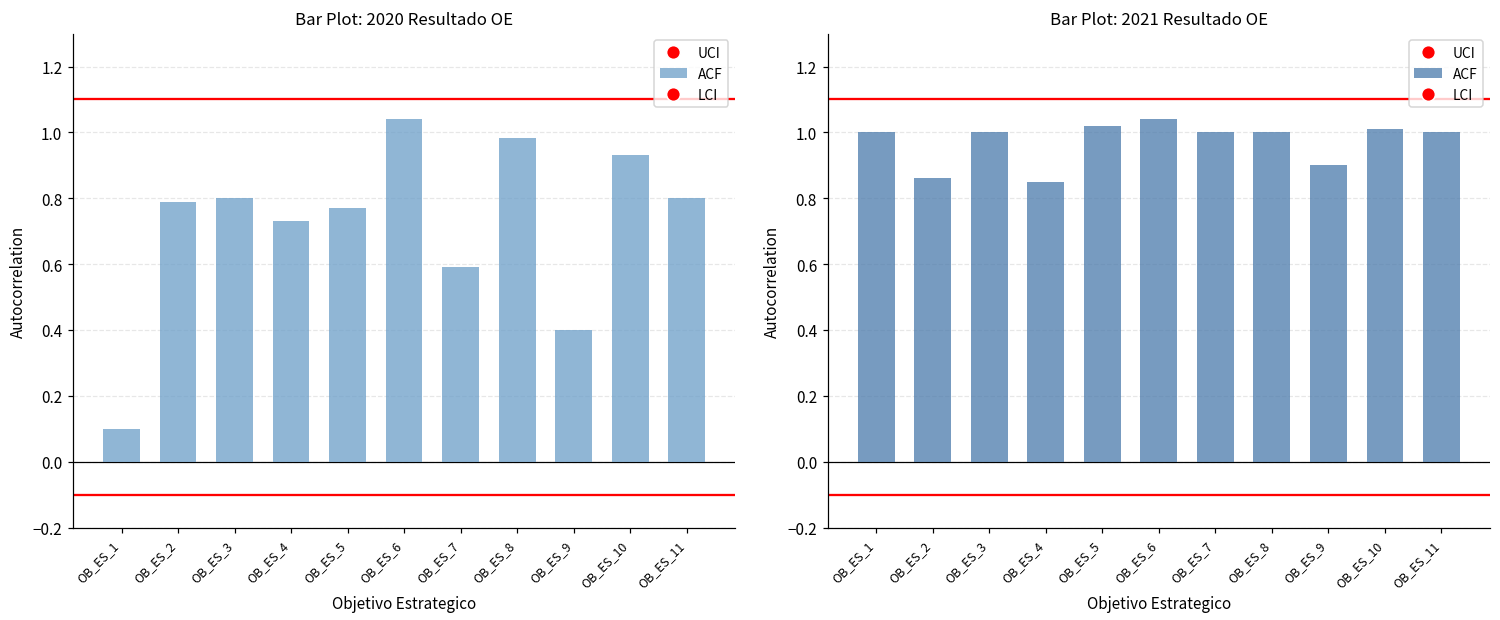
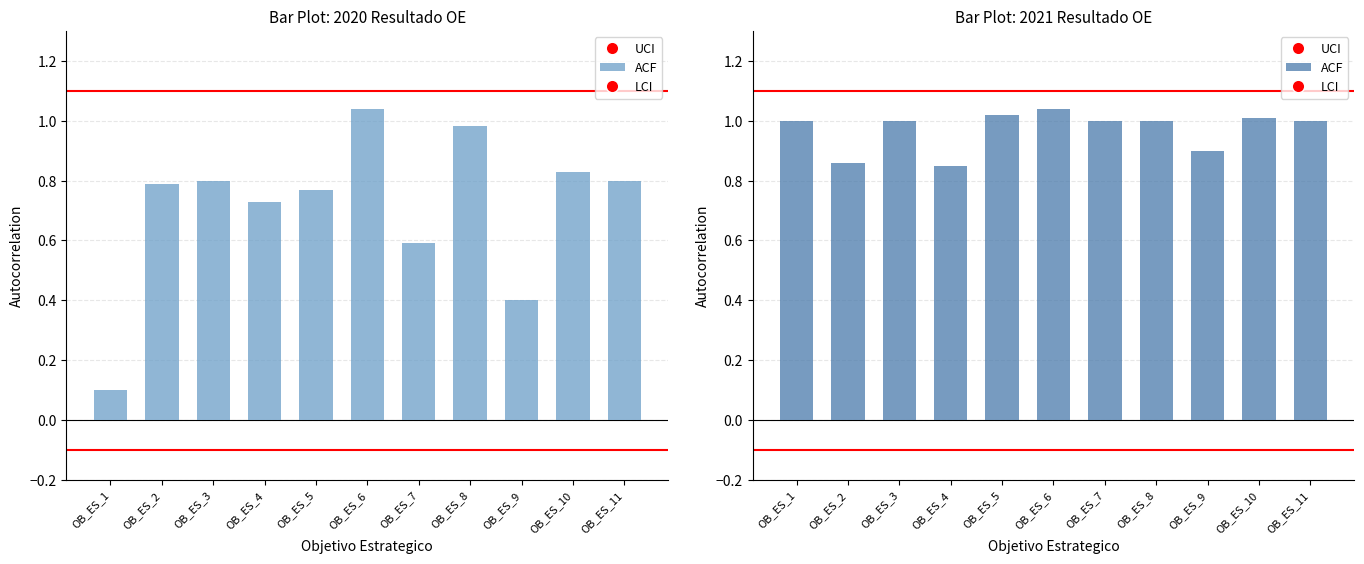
Bar Plot: 2020 Resultado OE, OB_ES_10: 0.93 -> 0.83
